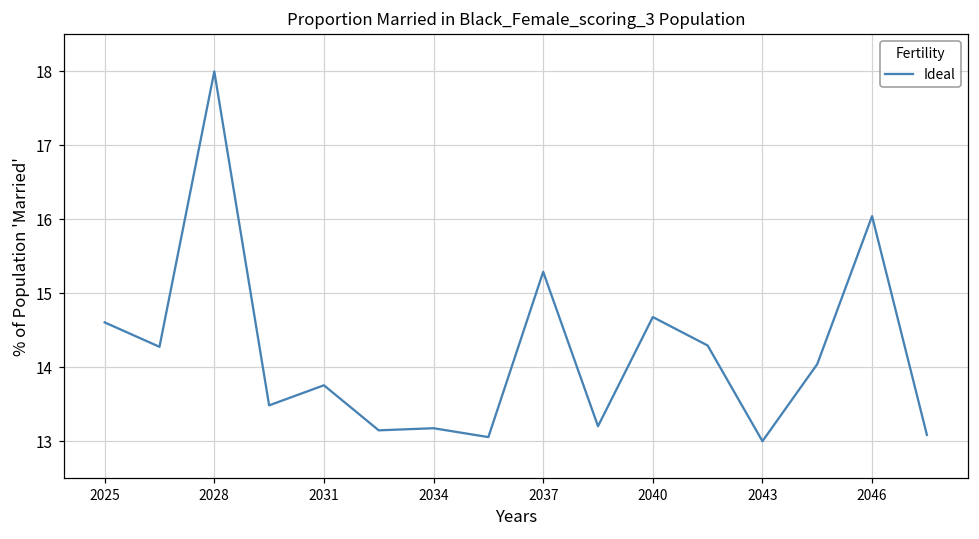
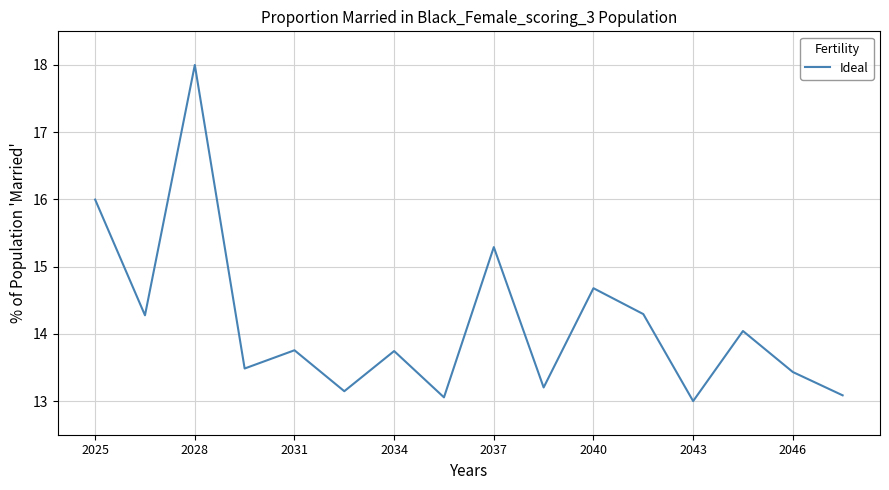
2025: 14.6 -> 16.0
2034: 13.2 -> 13.7
2046: 16.0 -> 13.4
